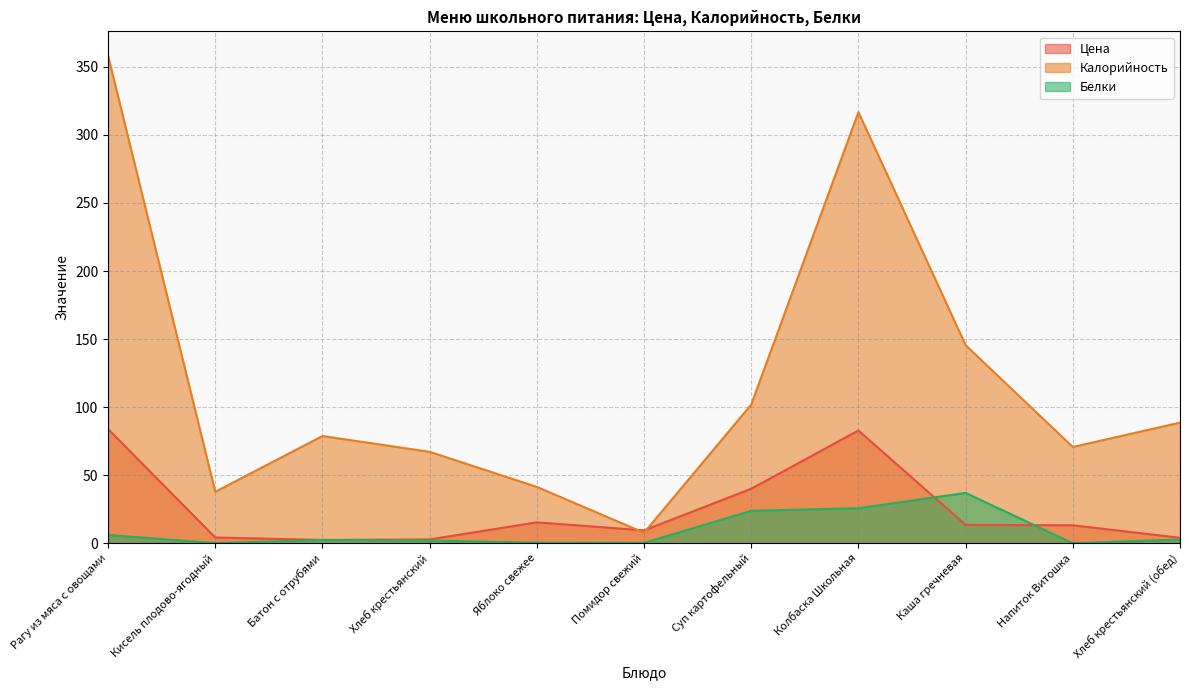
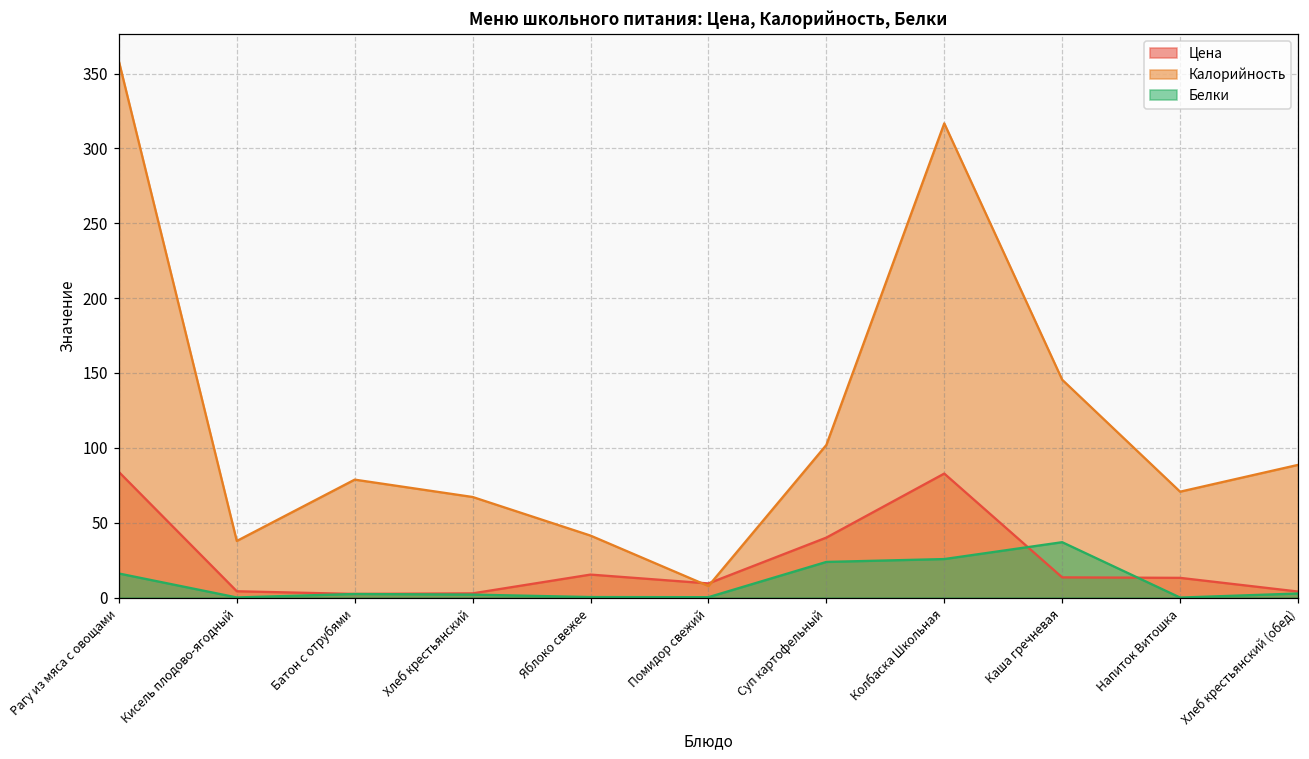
Белки, Рагу из мяса с овощами: 6 -> 16
